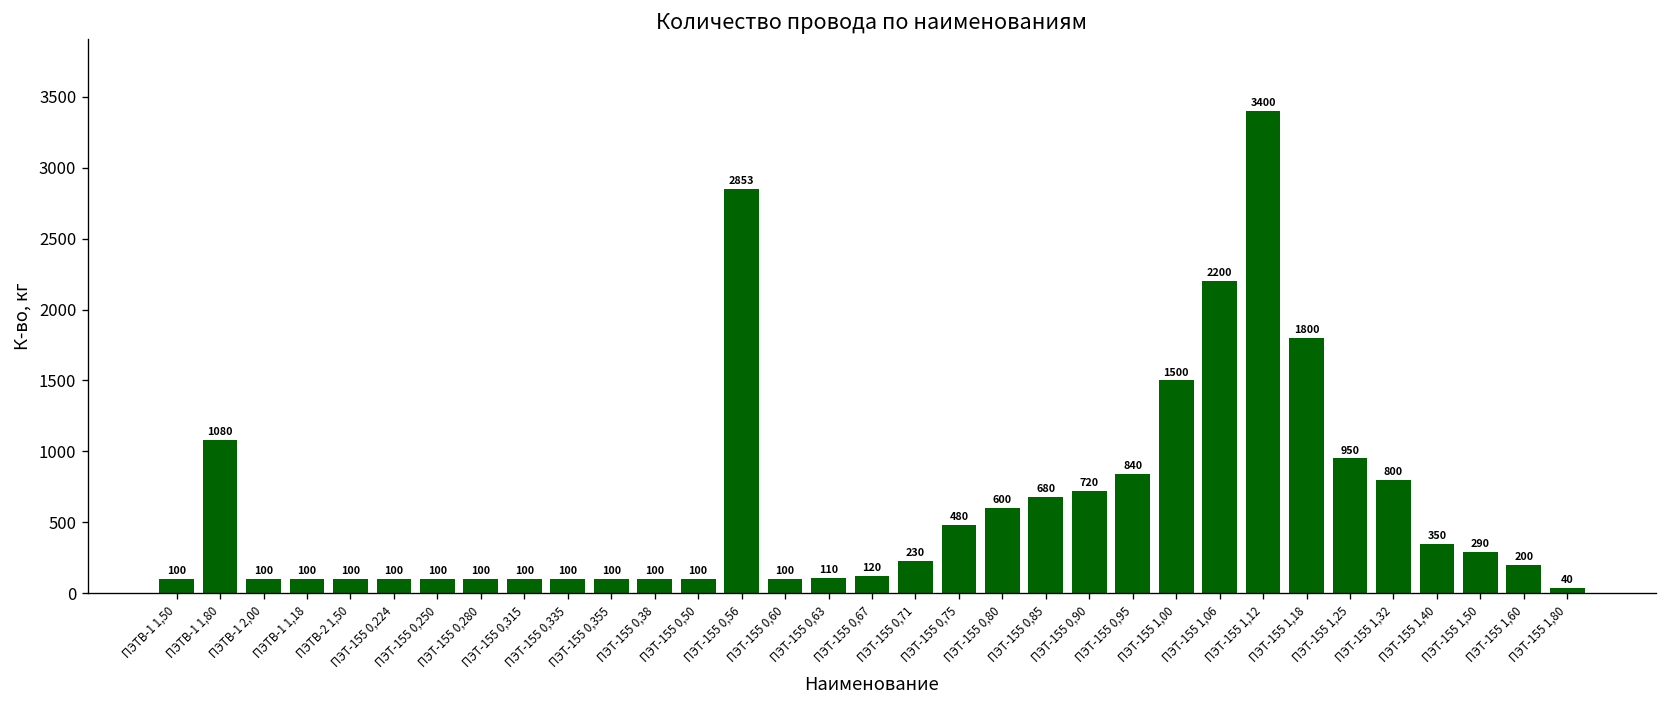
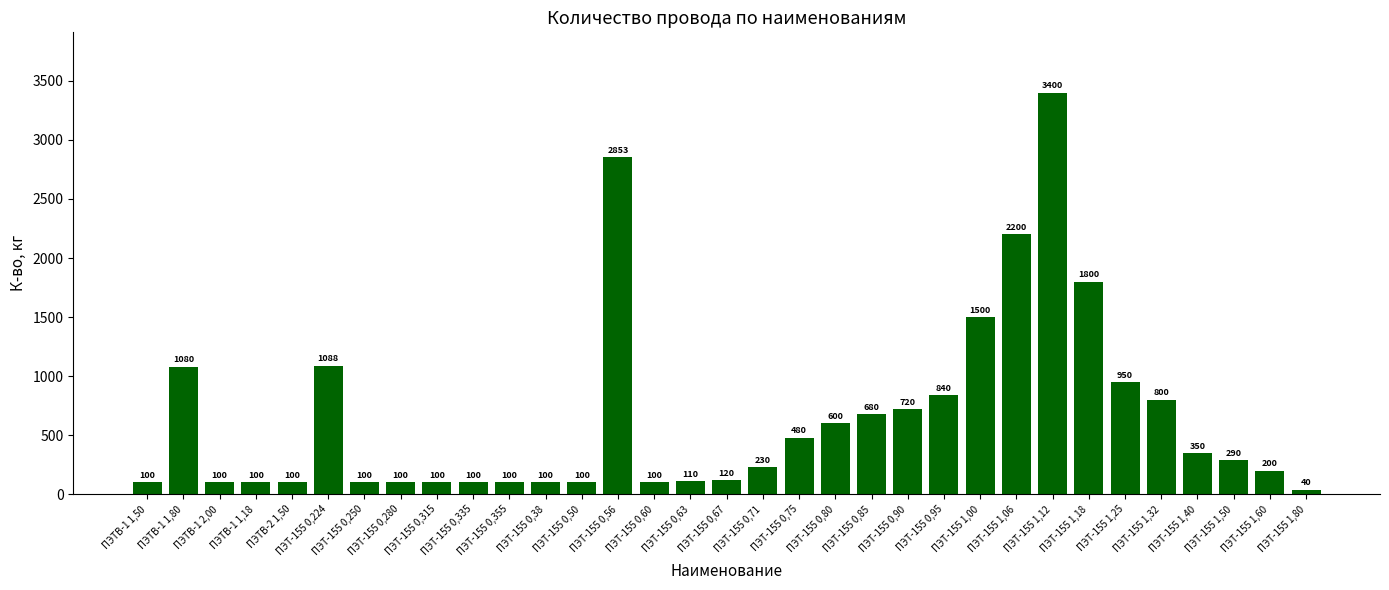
ПЭТ-155 0,224: 100 -> 1088
